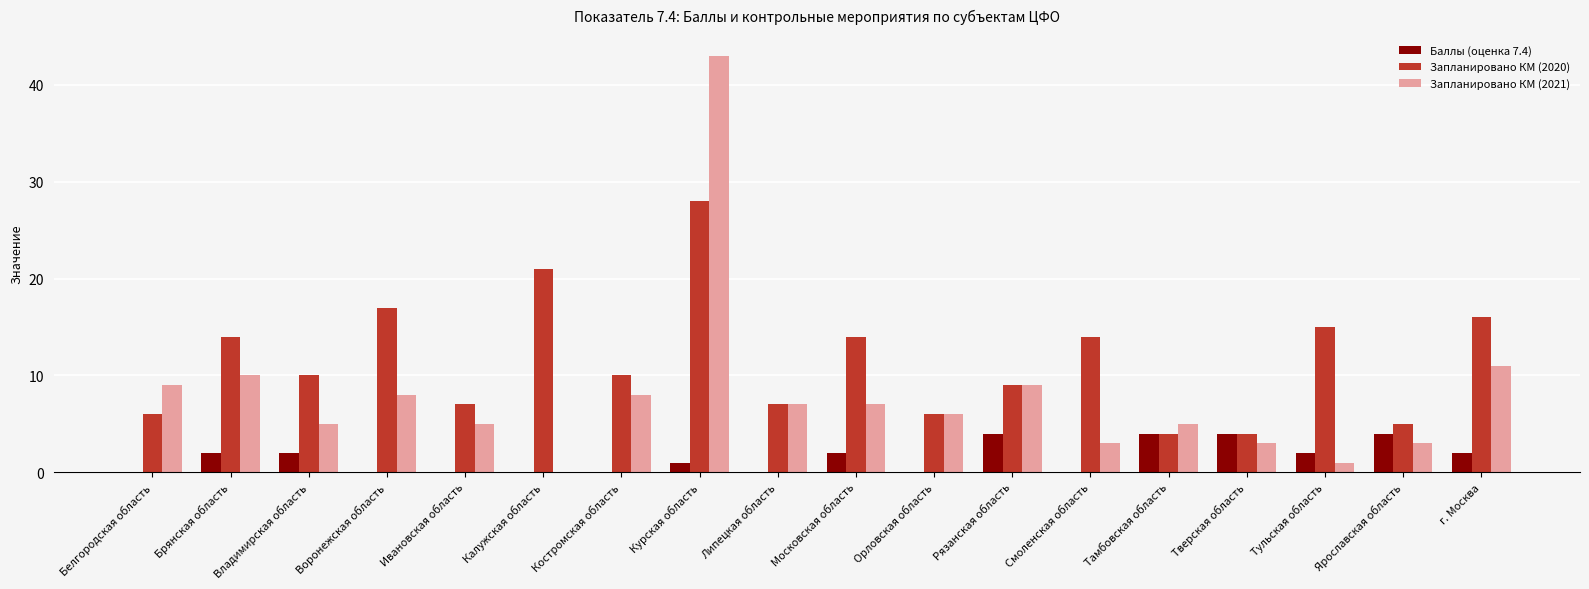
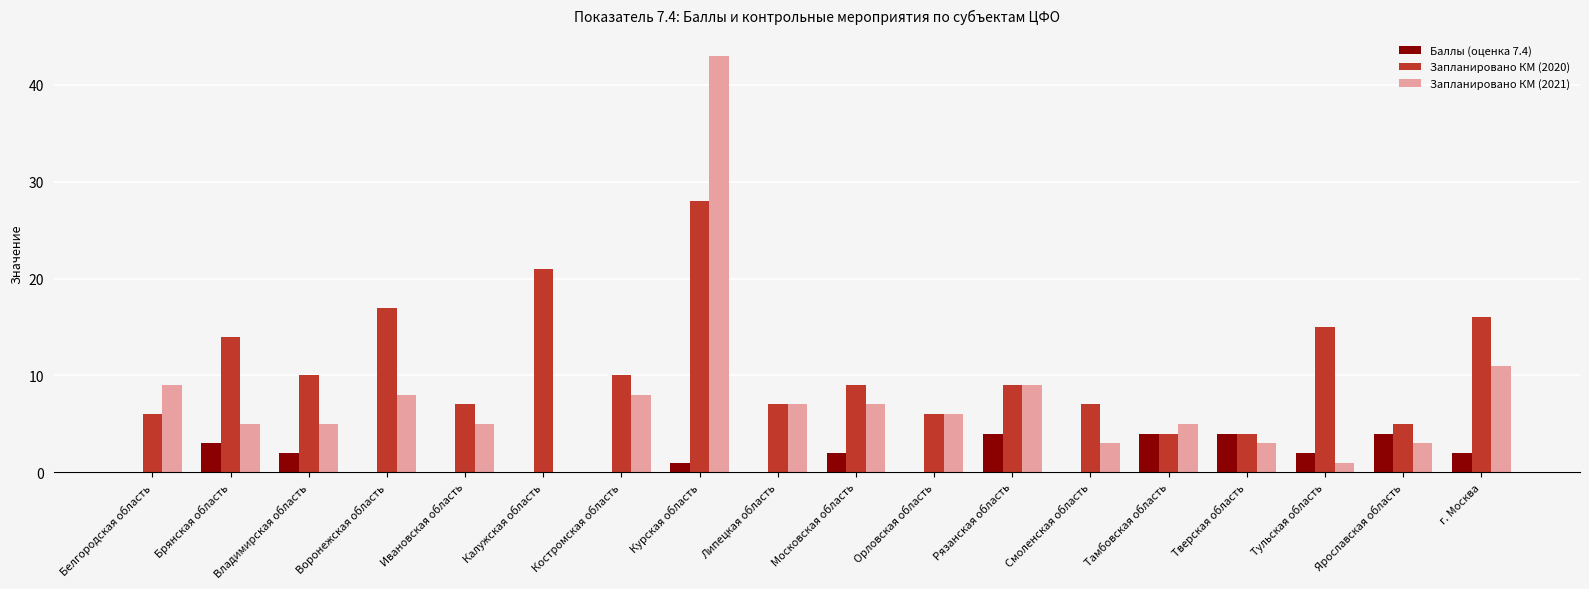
Баллы (оценка 7.4), Брянская область: 2 -> 3
Запланировано КМ (2021), Брянская область: 10 -> 5
Запланировано КМ (2020), Московская область: 14 -> 9
Запланировано КМ (2020), Смоленская область: 14 -> 7
